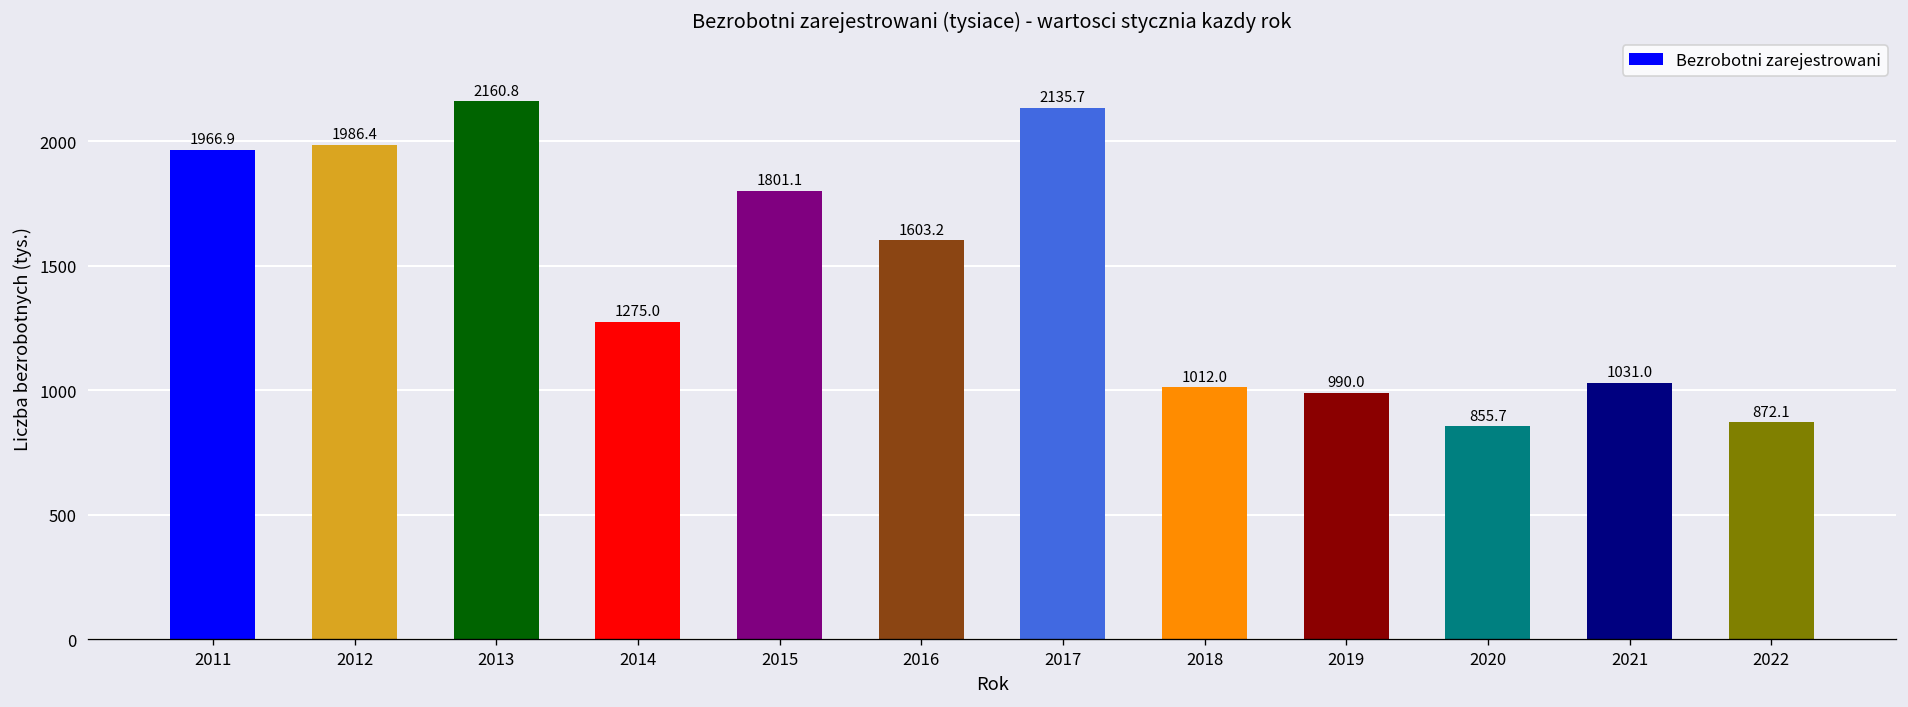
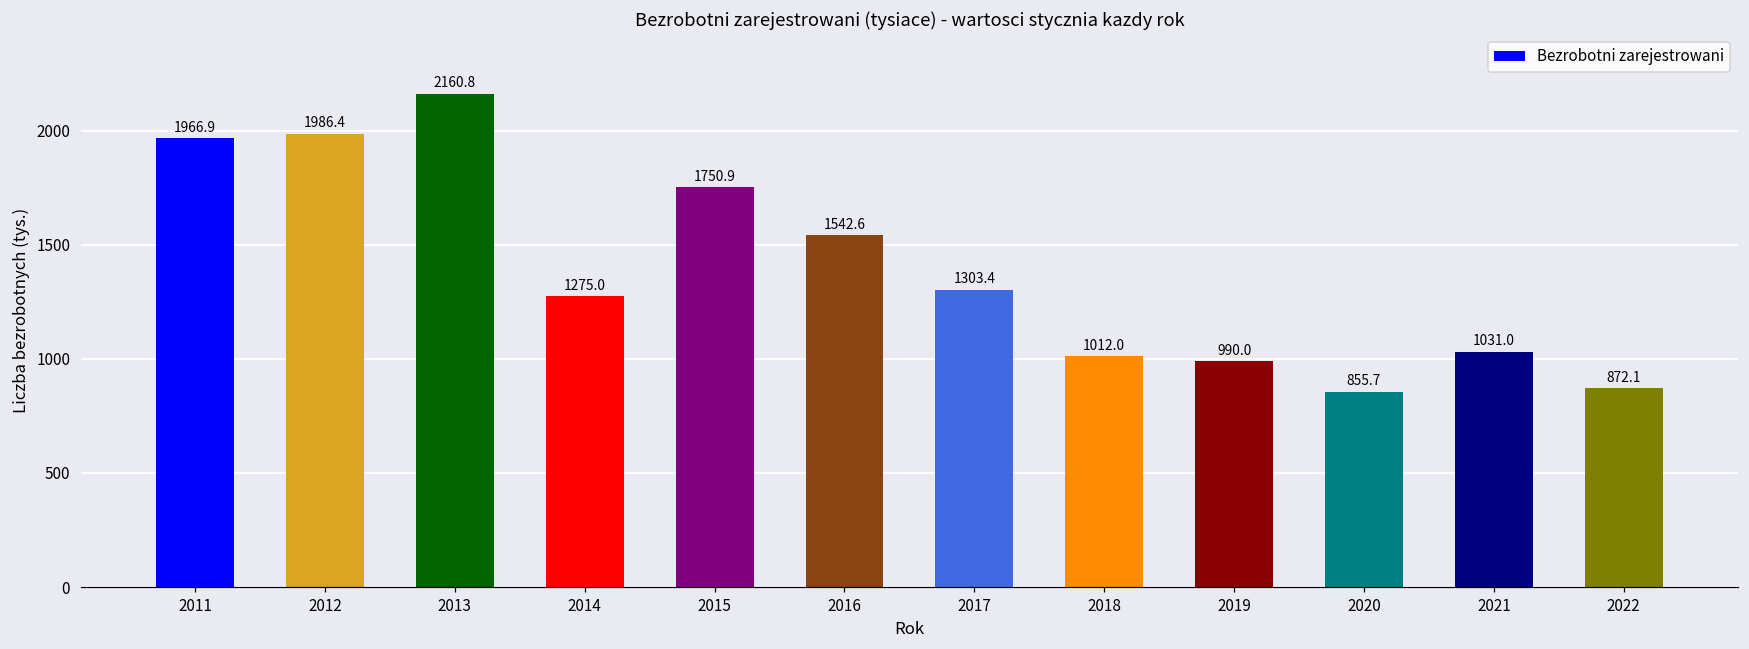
2015: 1801.1 -> 1750.9
2016: 1603.2 -> 1542.6
2017: 2135.7 -> 1303.4
